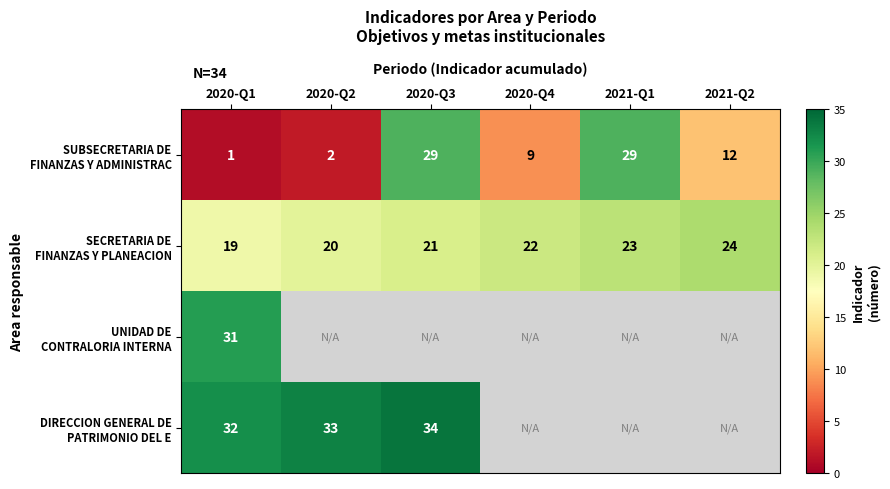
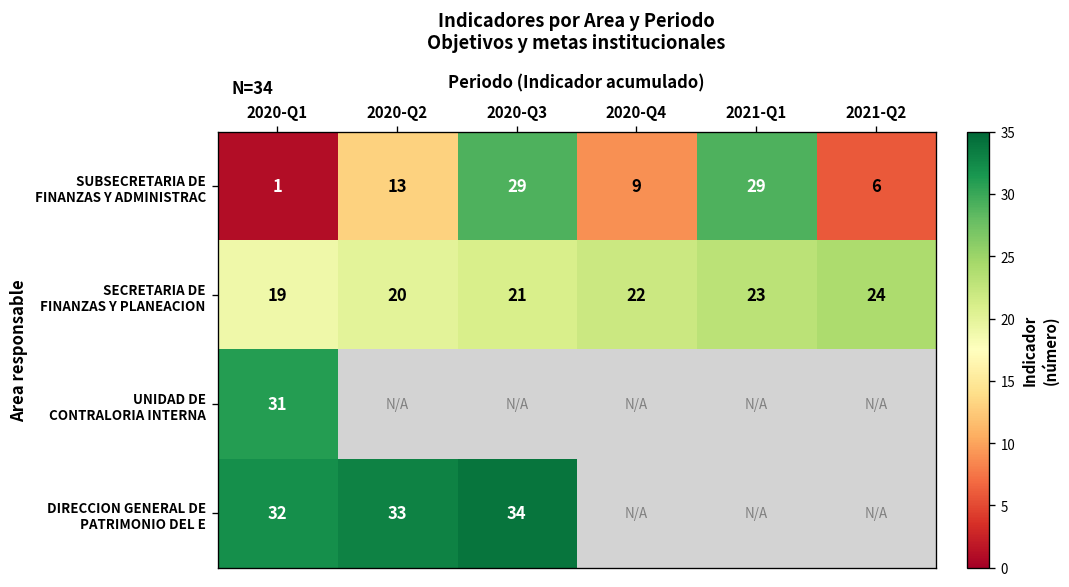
SUBSECRETARIA DE FINANZAS Y ADMINISTRAC, 2020-Q2: 2 -> 13
SUBSECRETARIA DE FINANZAS Y ADMINISTRAC, 2021-Q2: 12 -> 6
